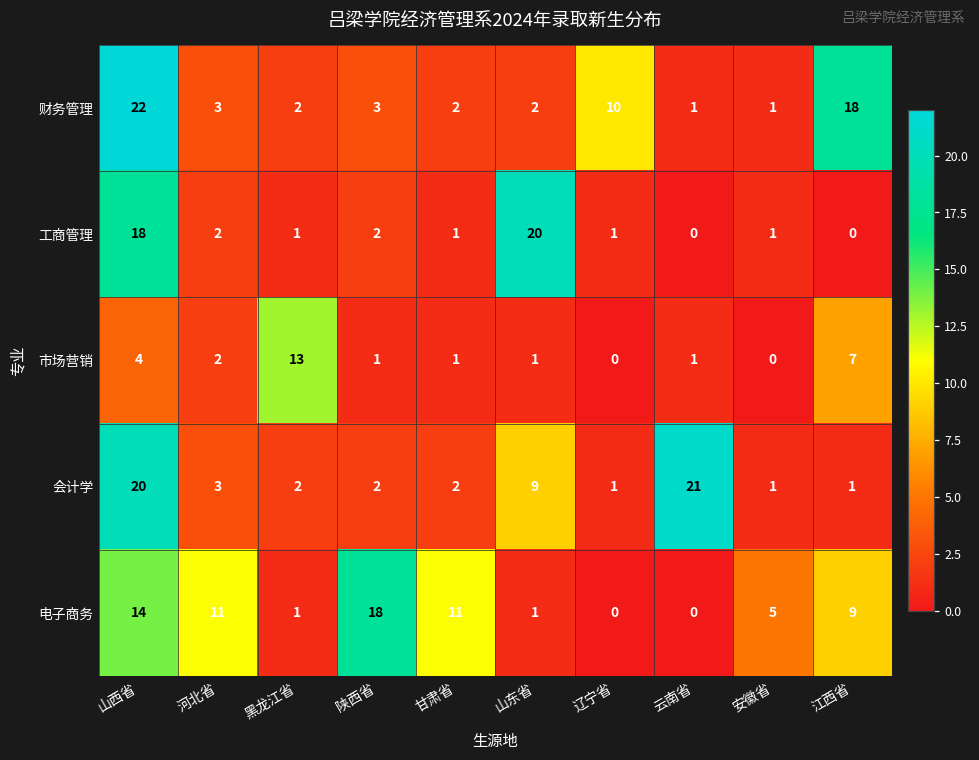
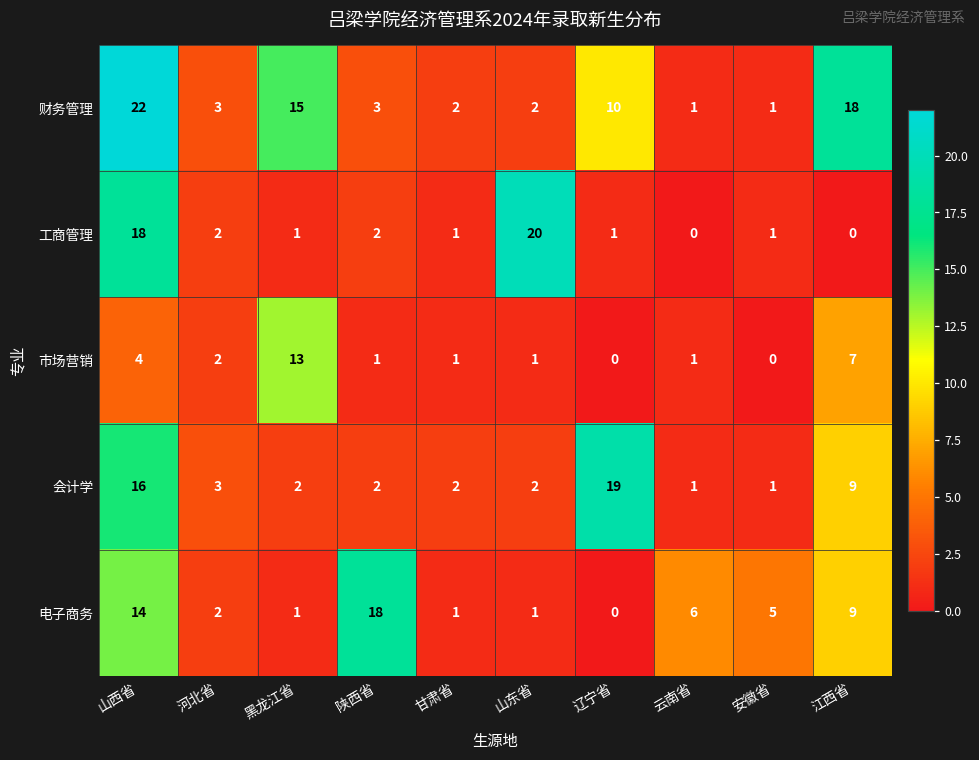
财务管理, 黑龙江省: 2 -> 15
会计学, 山西省: 20 -> 16
会计学, 山东省: 9 -> 2
会计学, 辽宁省: 1 -> 19
会计学, 云南省: 21 -> 1
会计学, 江西省: 1 -> 9
电子商务, 河北省: 11 -> 2
电子商务, 甘肃省: 11 -> 1
电子商务, 云南省: 0 -> 6
